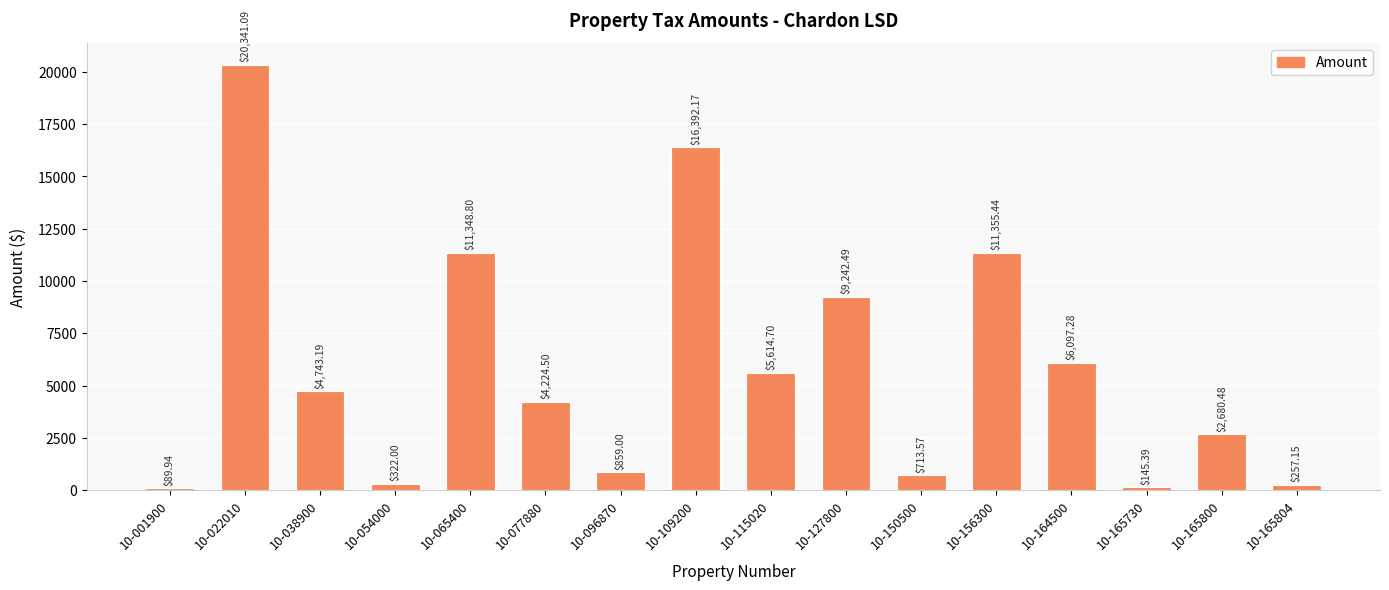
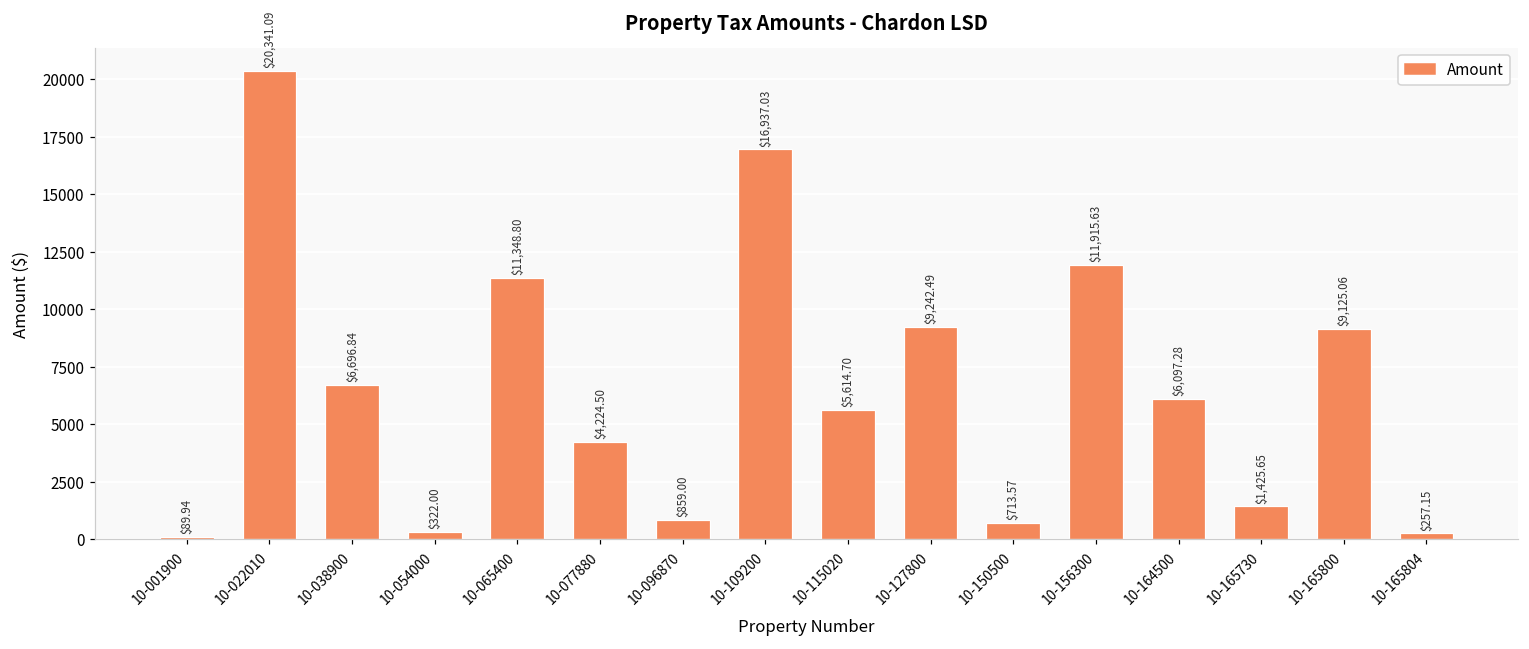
10-038900: $4,743.19 -> $6,696.84
10-109200: $16,392.17 -> $16,937.03
10-156300: $11,355.44 -> $11,915.63
10-165730: $145.39 -> $1,425.65
10-165800: $2,680.48 -> $9,125.06
